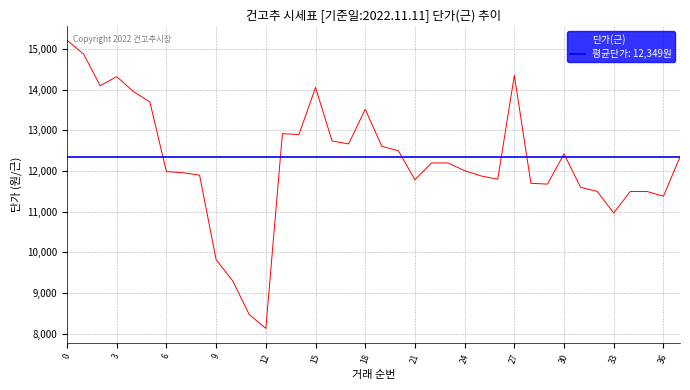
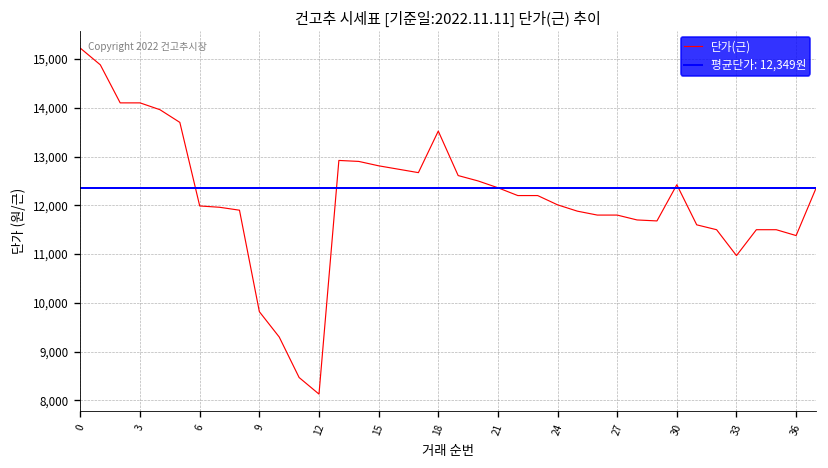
3: 14,300 -> 14,100
15: 14,100 -> 12,800
21: 11,800 -> 12,400
27: 14,400 -> 11,800
